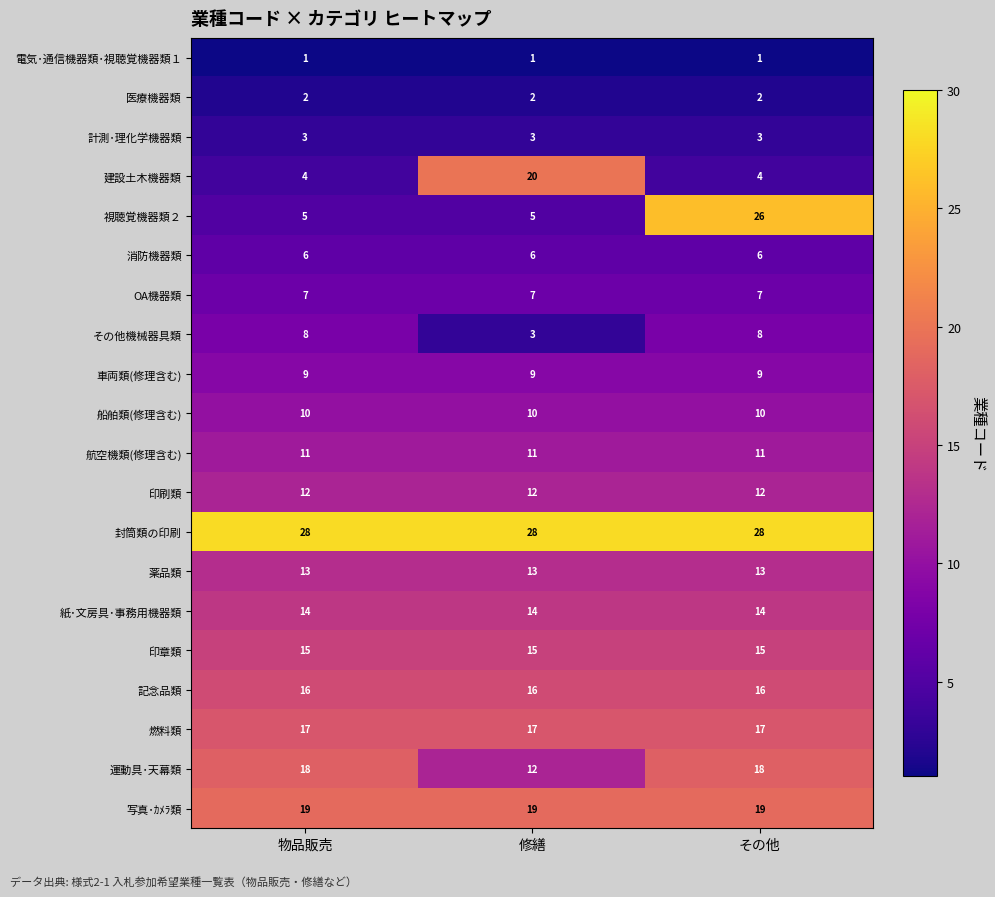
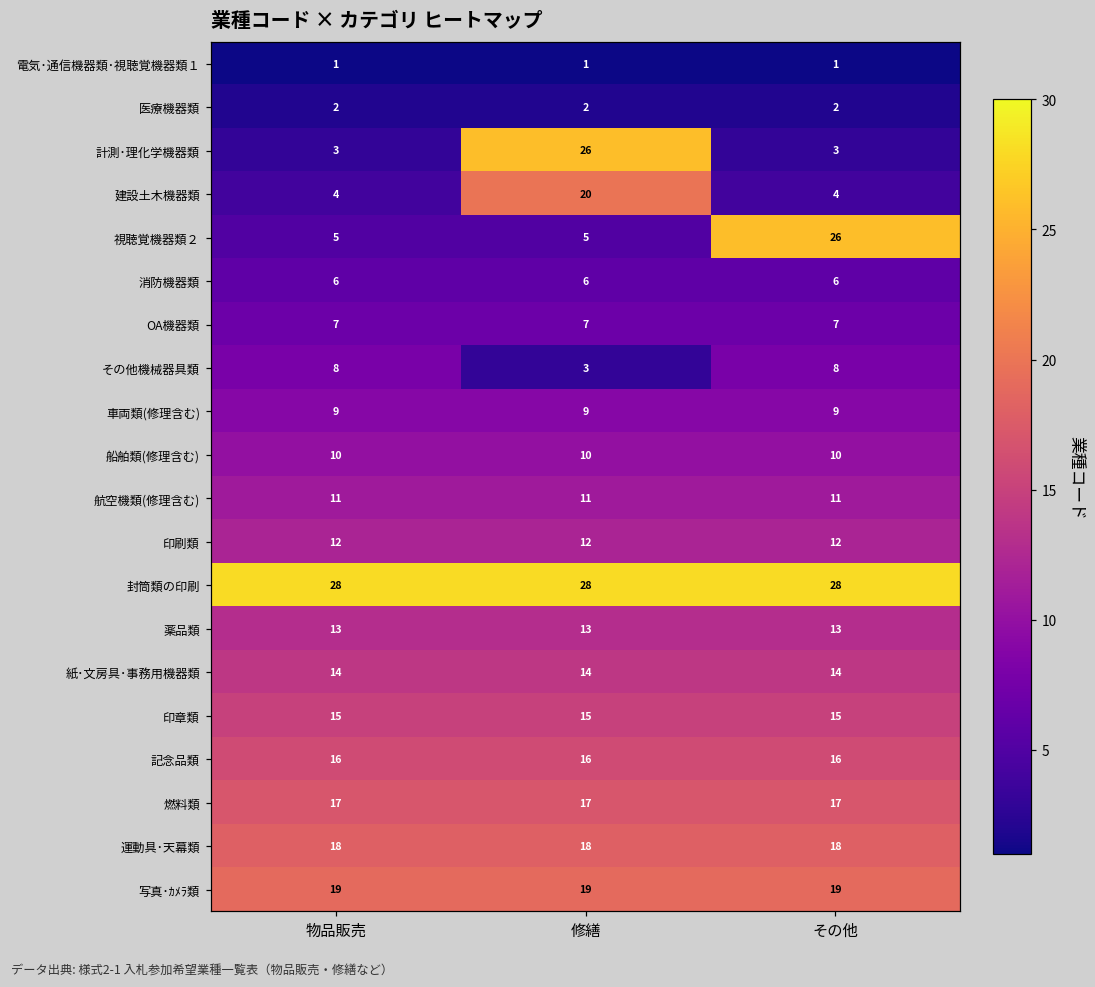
計測･理化学機器類, 修繕: 3 -> 26
運動具･天幕類, 修繕: 12 -> 18
